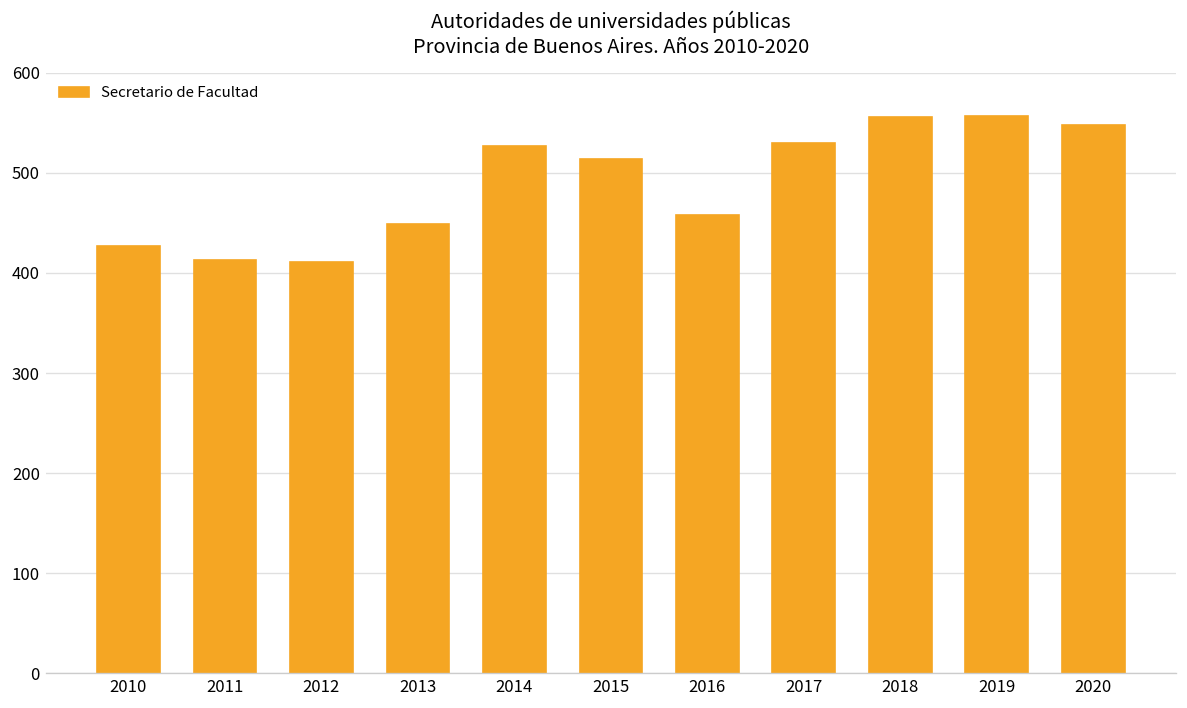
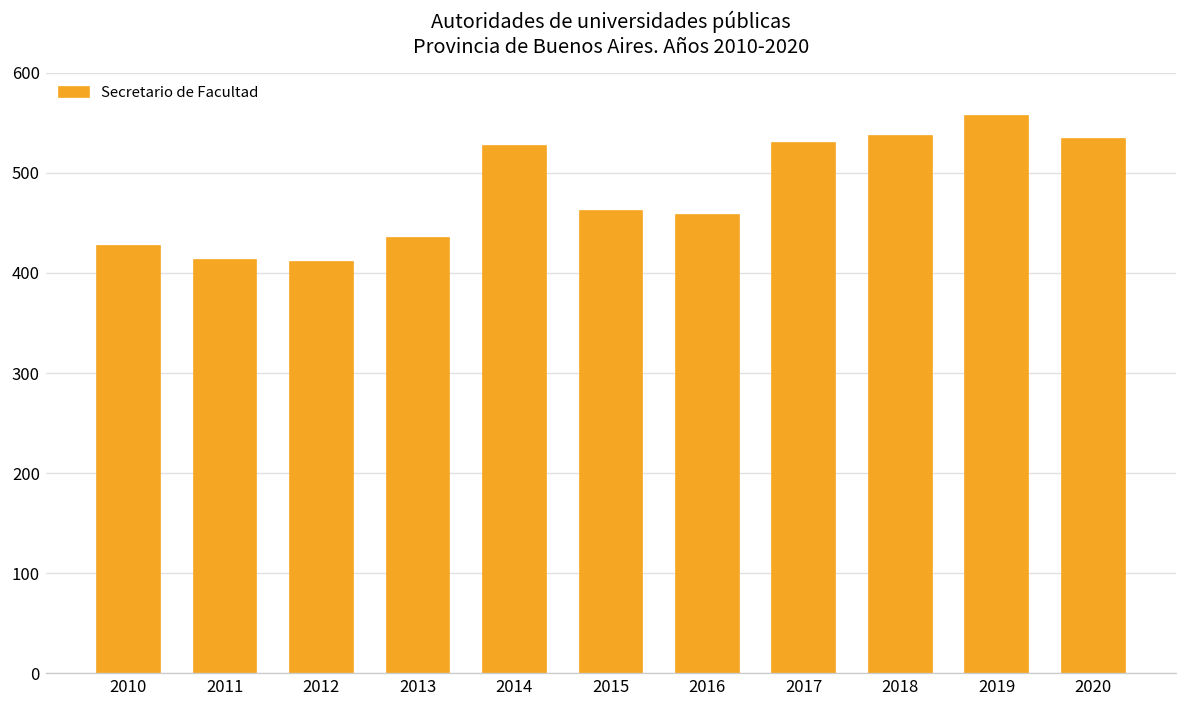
2013: 450 -> 440
2015: 510 -> 460
2018: 560 -> 540
2020: 550 -> 530
